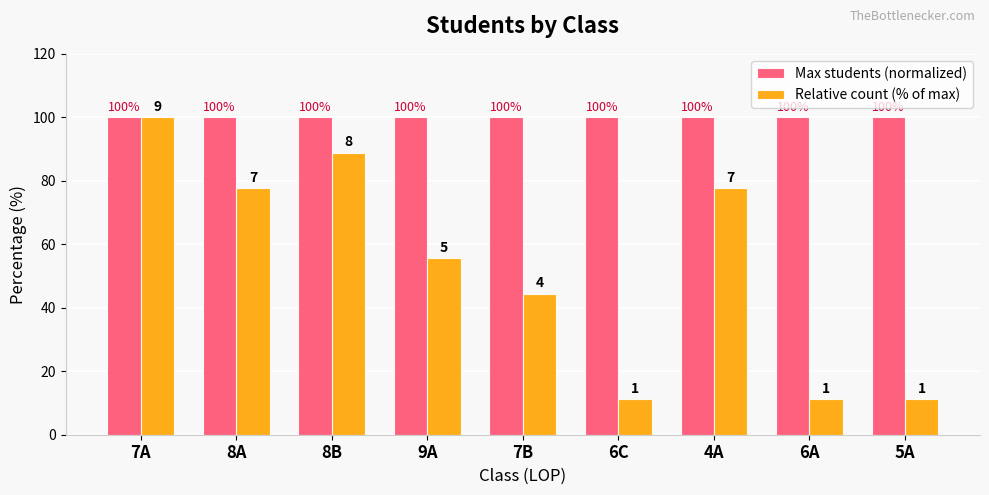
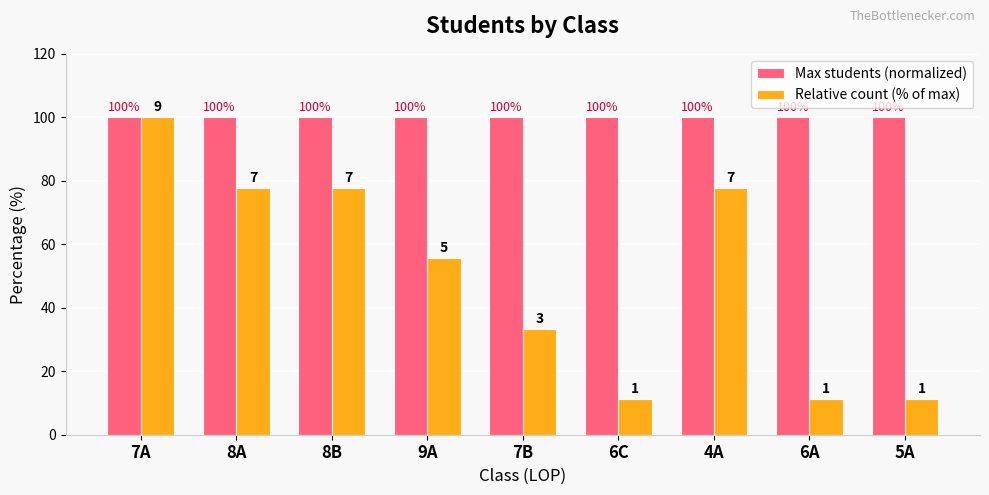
Relative count (% of max), 8B: 8 -> 7
Relative count (% of max), 7B: 4 -> 3
